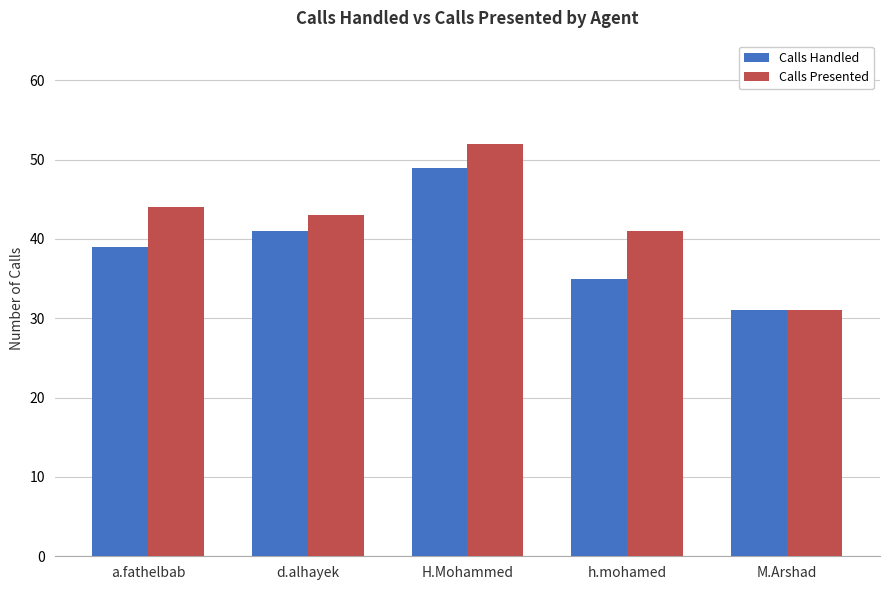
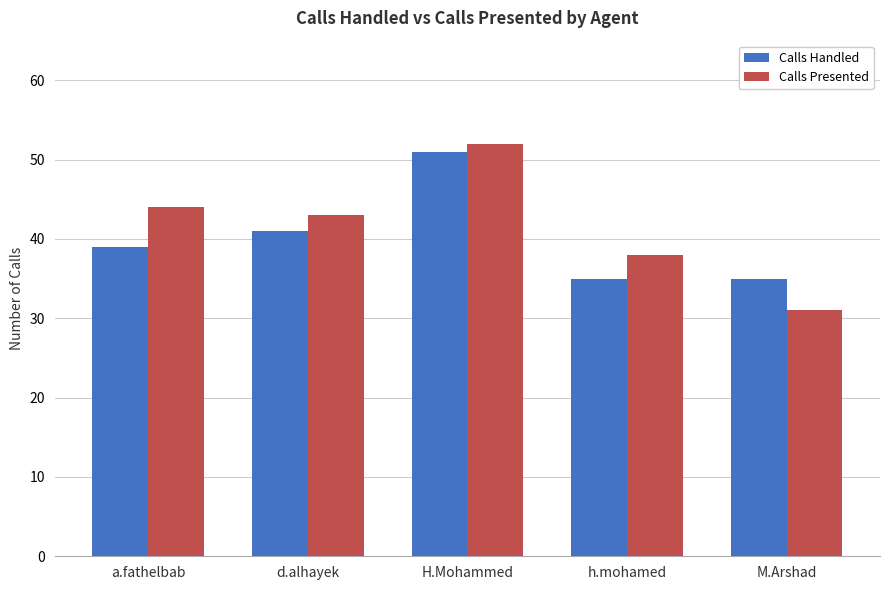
Calls Handled, H.Mohammed: 49 -> 51
Calls Presented, h.mohamed: 41 -> 38
Calls Handled, M.Arshad: 31 -> 35
